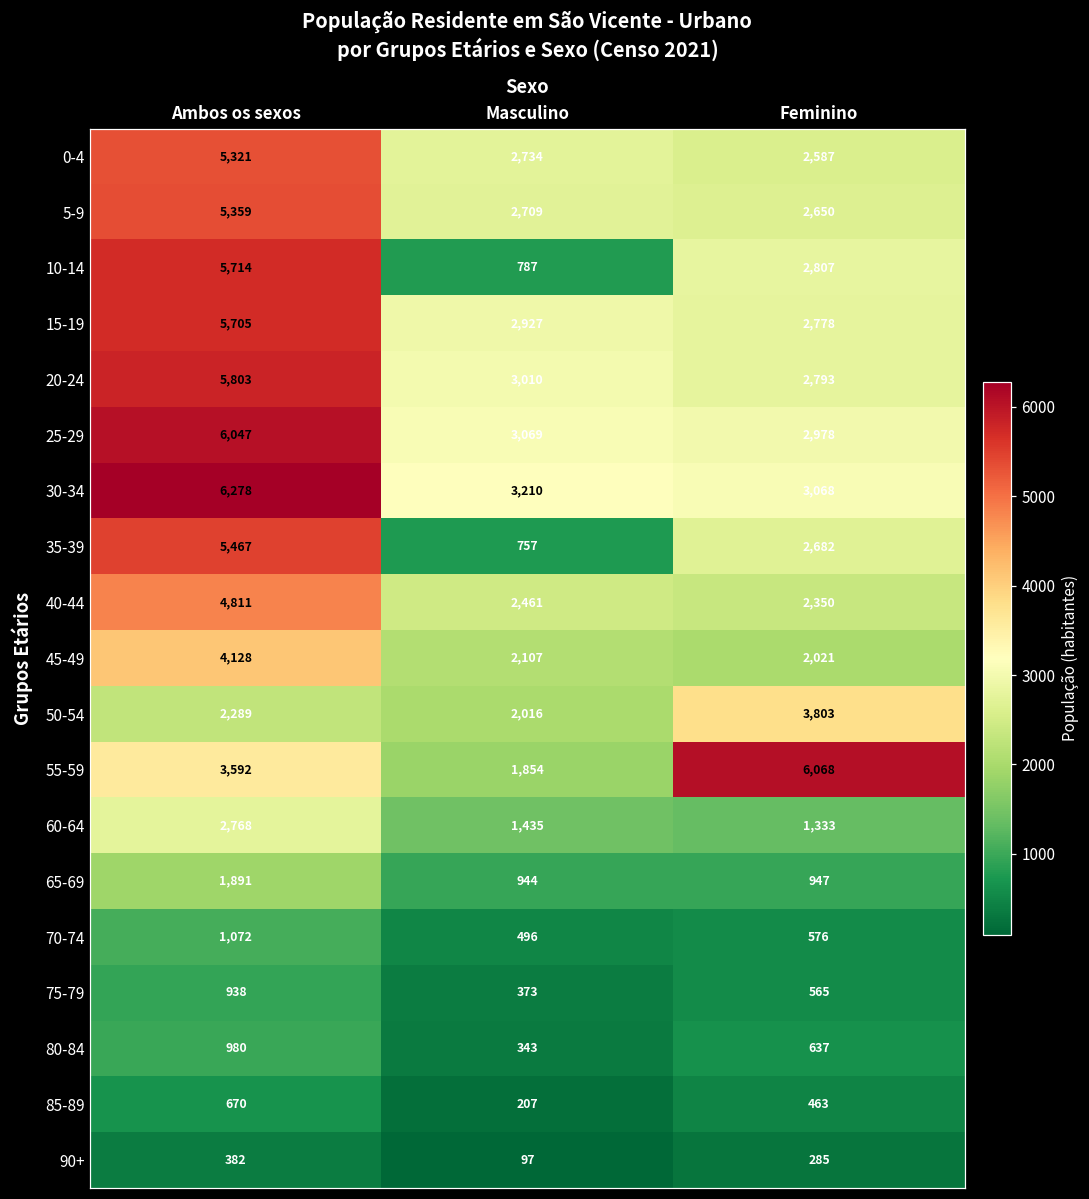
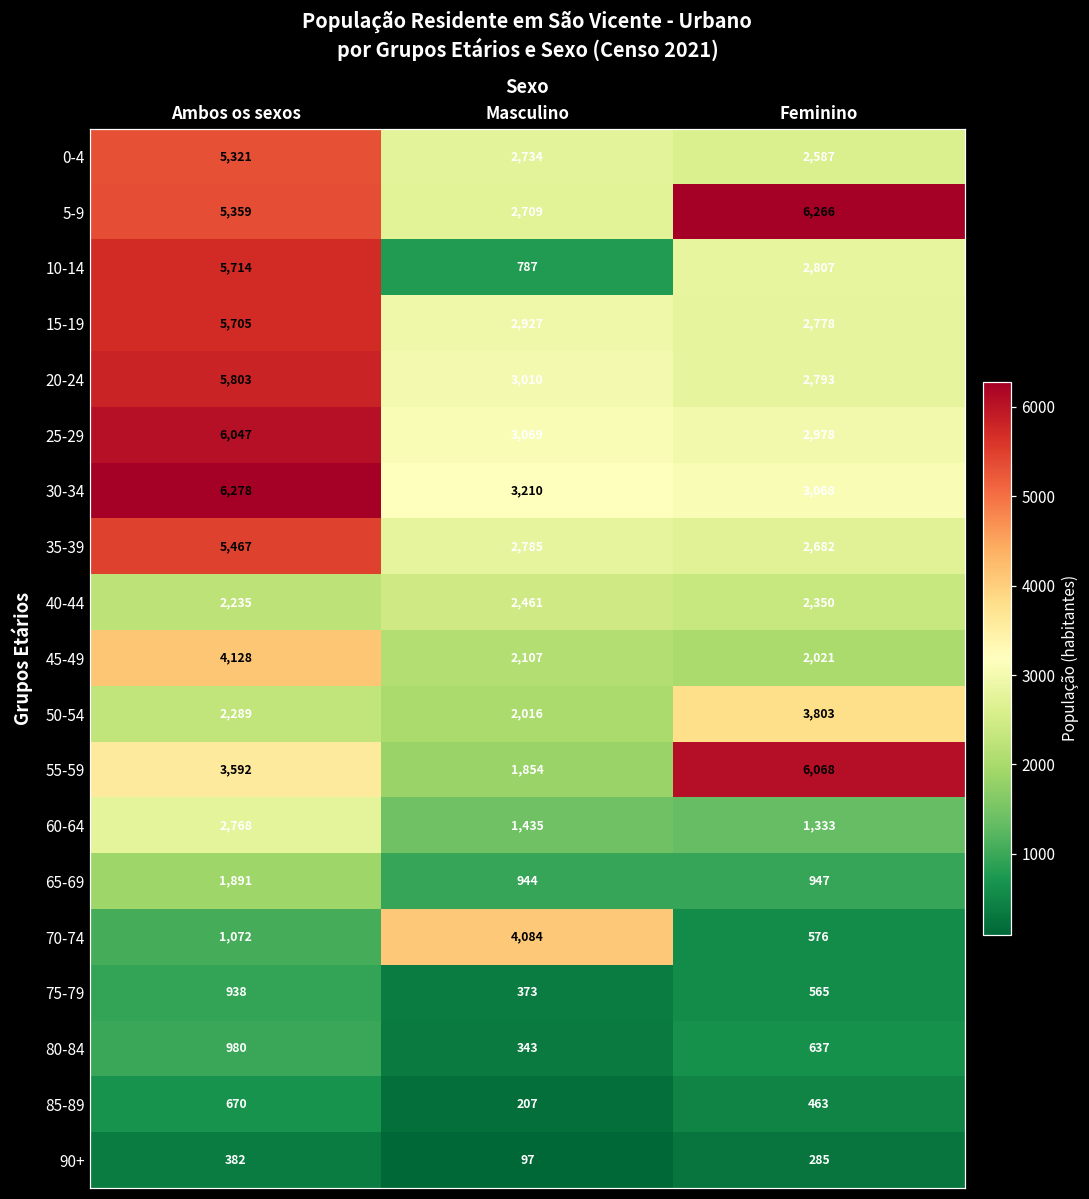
5-9, Feminino: 2,650 -> 6,266
35-39, Masculino: 757 -> 2,785
40-44, Ambos os sexos: 4,811 -> 2,235
70-74, Masculino: 496 -> 4,084
